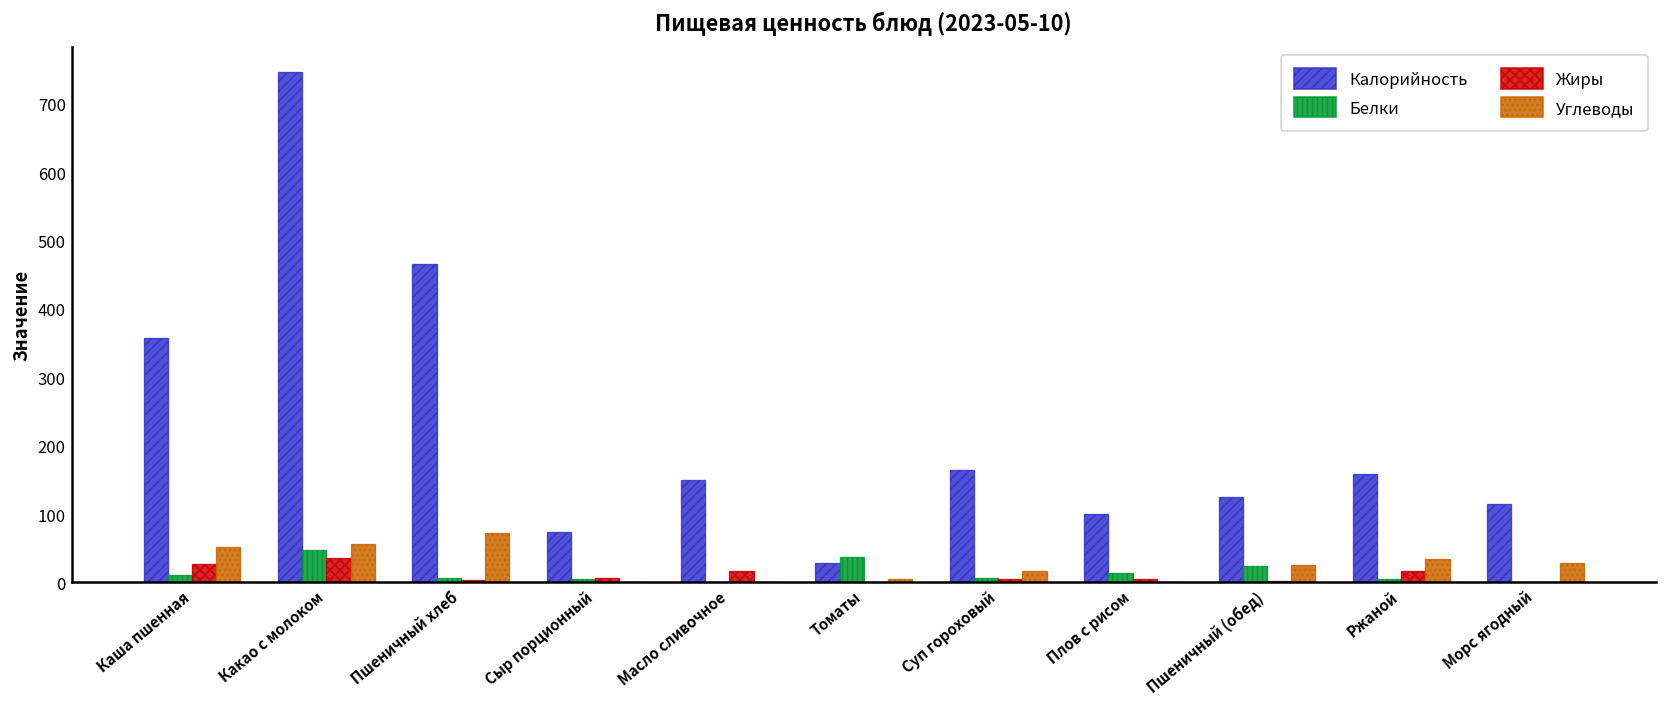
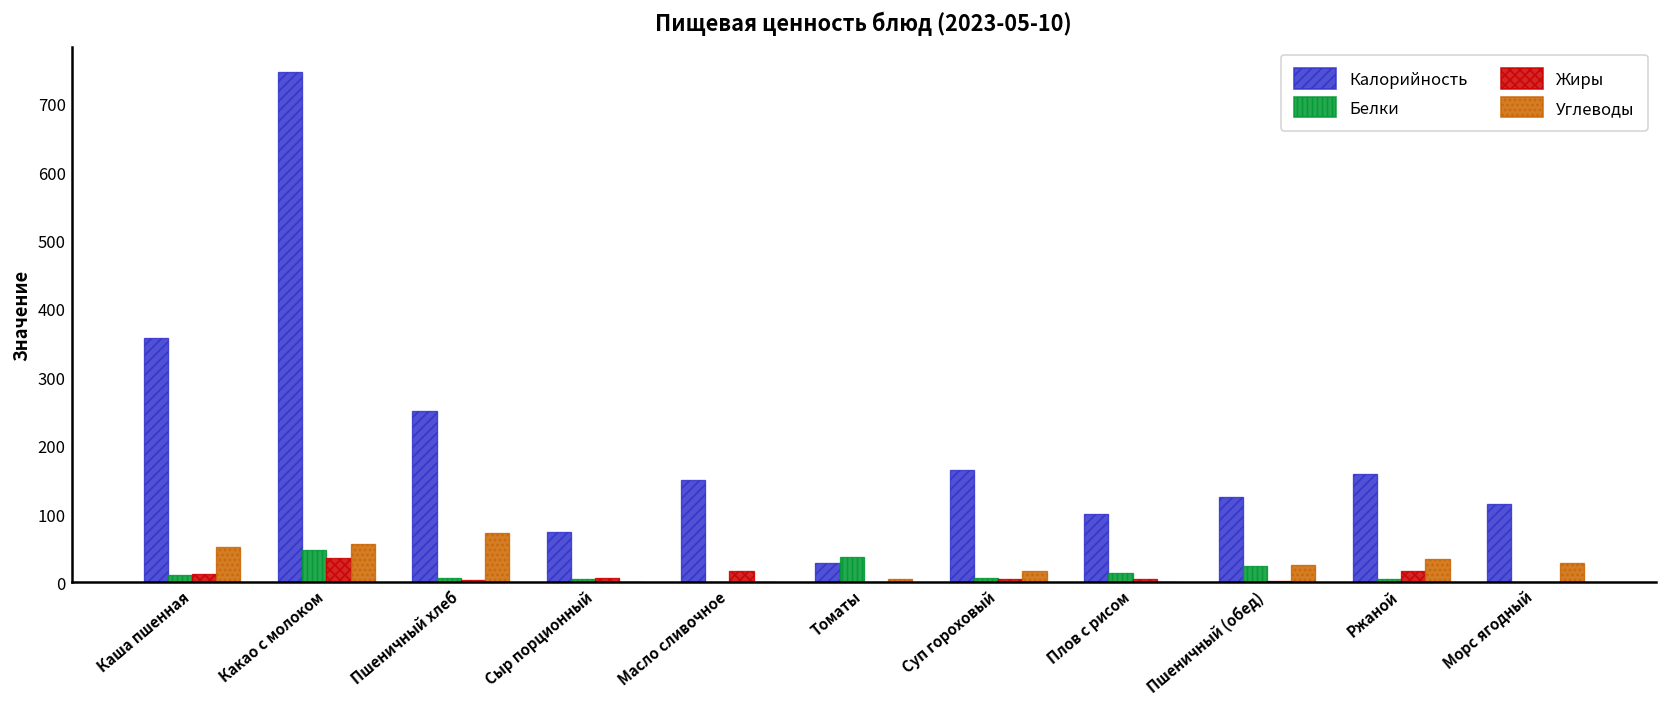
Жиры, Каша пшенная: 30 -> 10
Калорийность, Пшеничный хлеб: 470 -> 250
